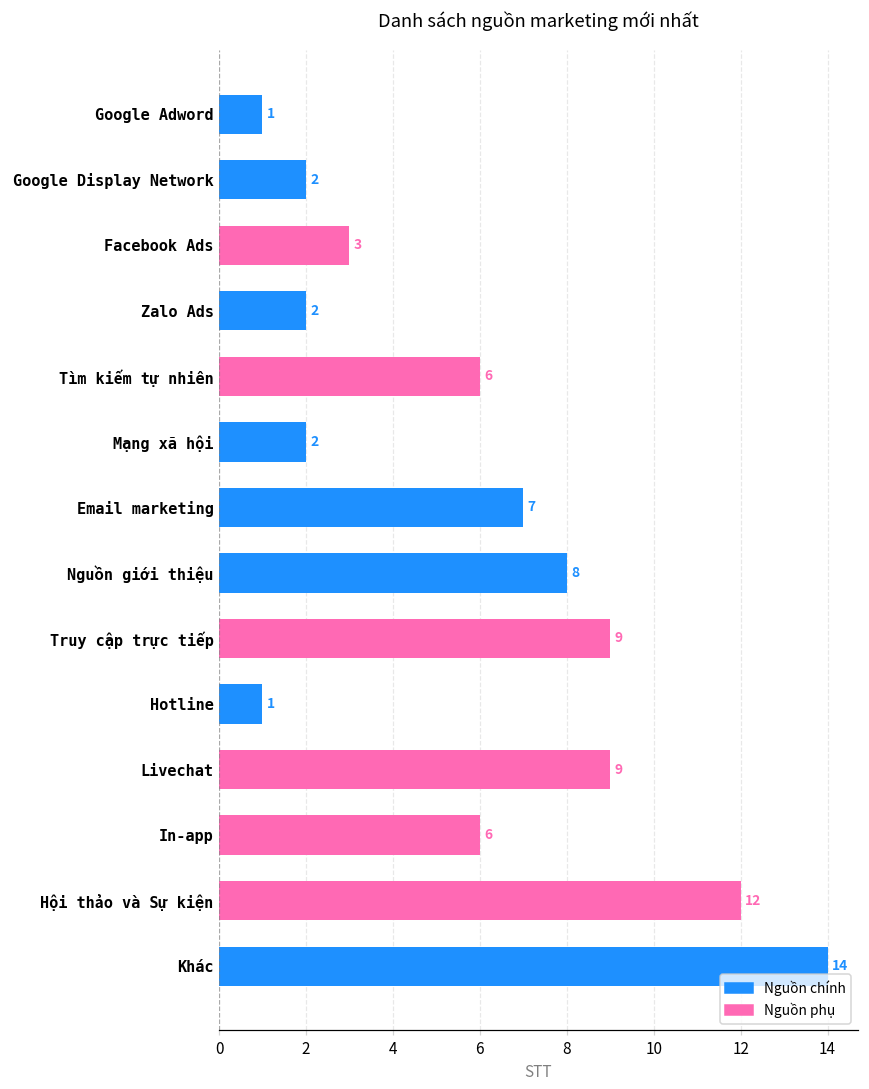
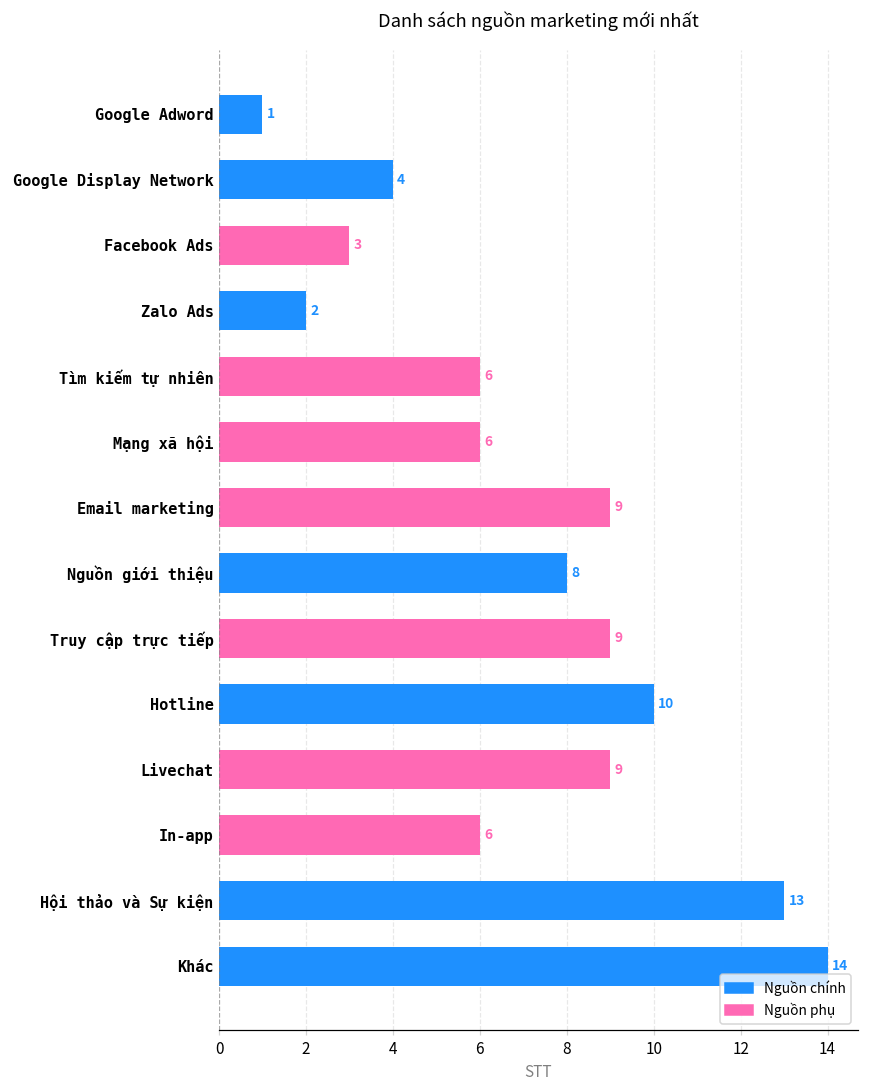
Google Display Network: 2 -> 4
Mạng xã hội: 2 -> 6
Email marketing: 7 -> 9
Hotline: 1 -> 10
Hội thảo và Sự kiện: 12 -> 13
